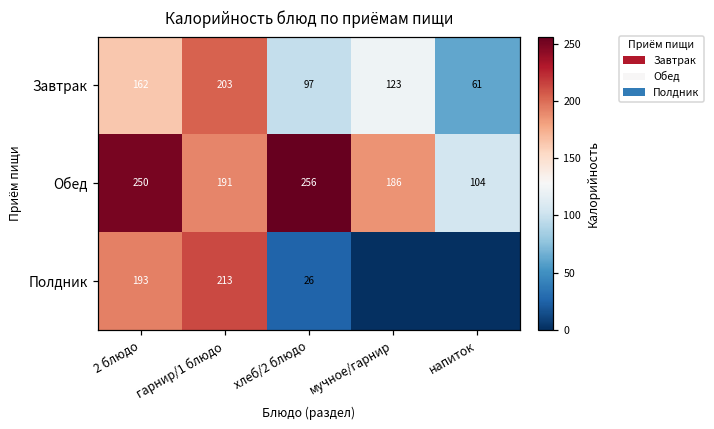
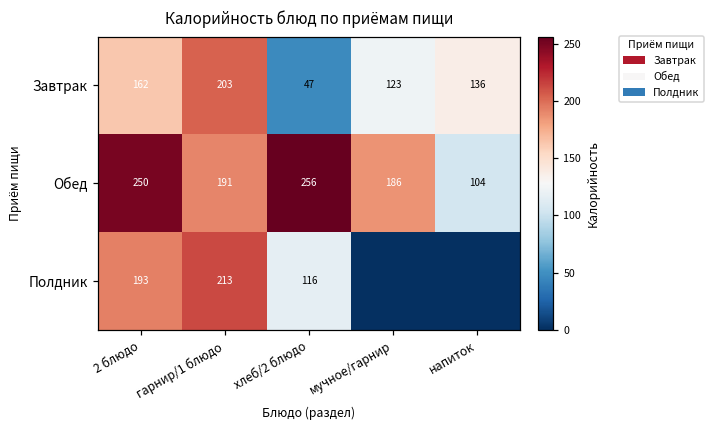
Завтрак, хлеб/2 блюдо: 97 -> 47
Завтрак, напиток: 61 -> 136
Полдник, хлеб/2 блюдо: 26 -> 116
